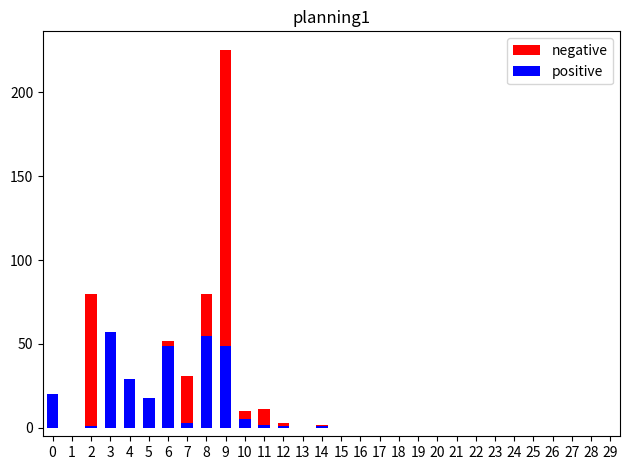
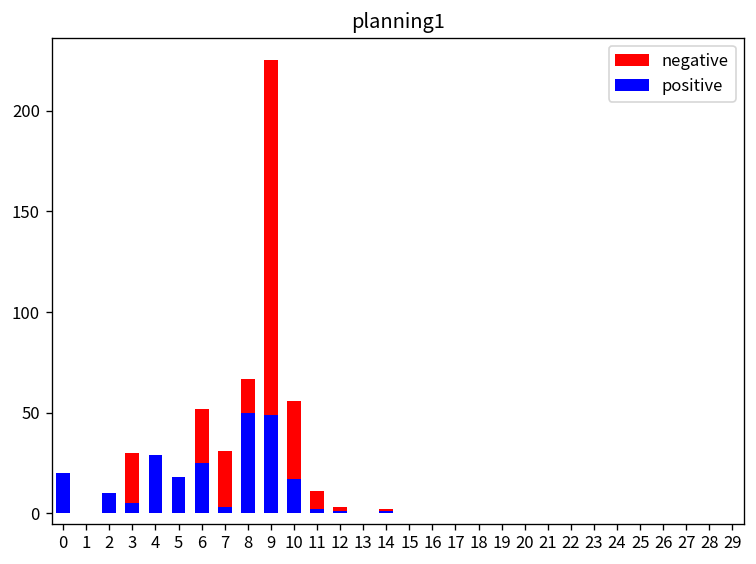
negative, 2: 80 -> 5
positive, 2: 1 -> 10
positive, 3: 57 -> 5
positive, 6: 49 -> 25
negative, 8: 80 -> 67
positive, 8: 55 -> 50
negative, 10: 10 -> 56
positive, 10: 5 -> 17
